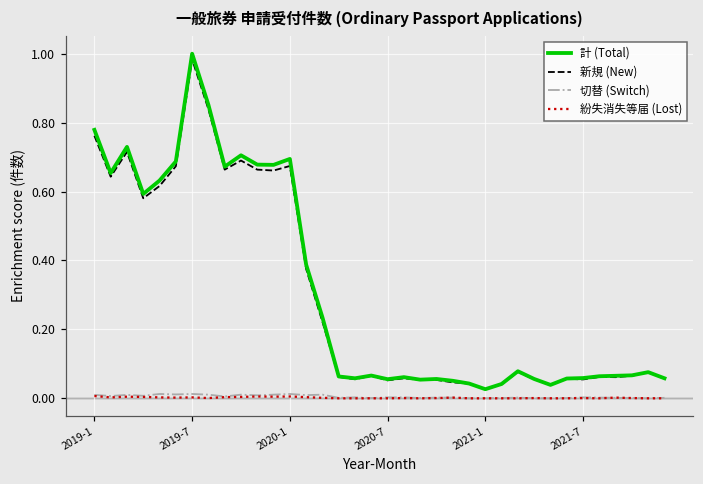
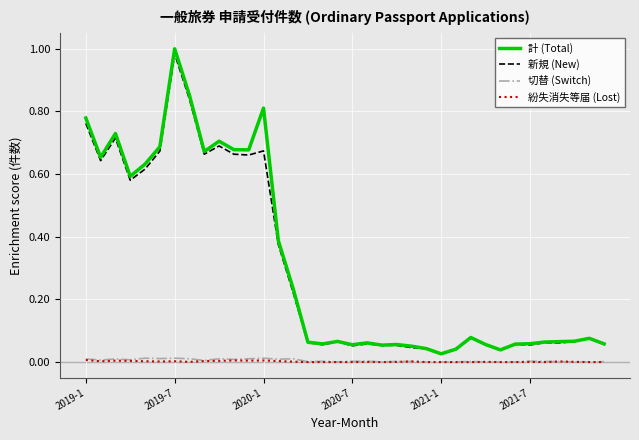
計 (Total), 2020-1: 0.69 -> 0.81
